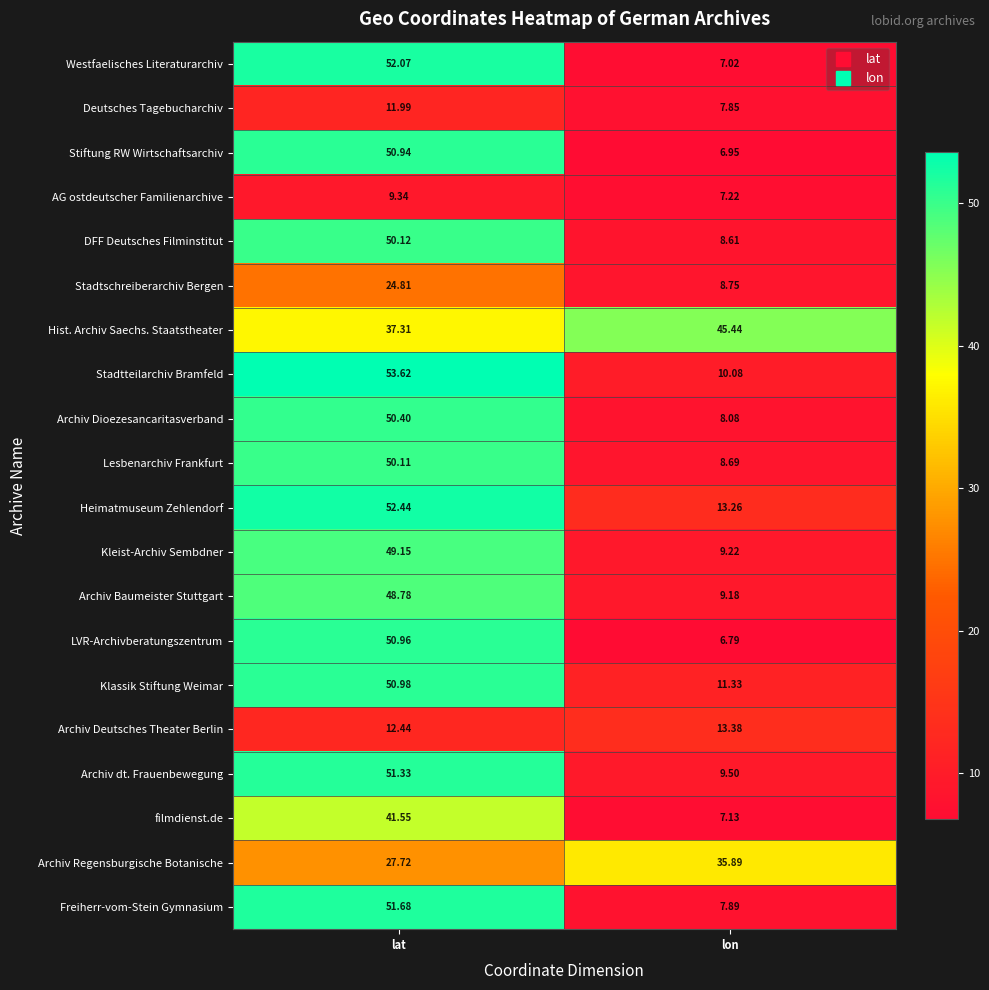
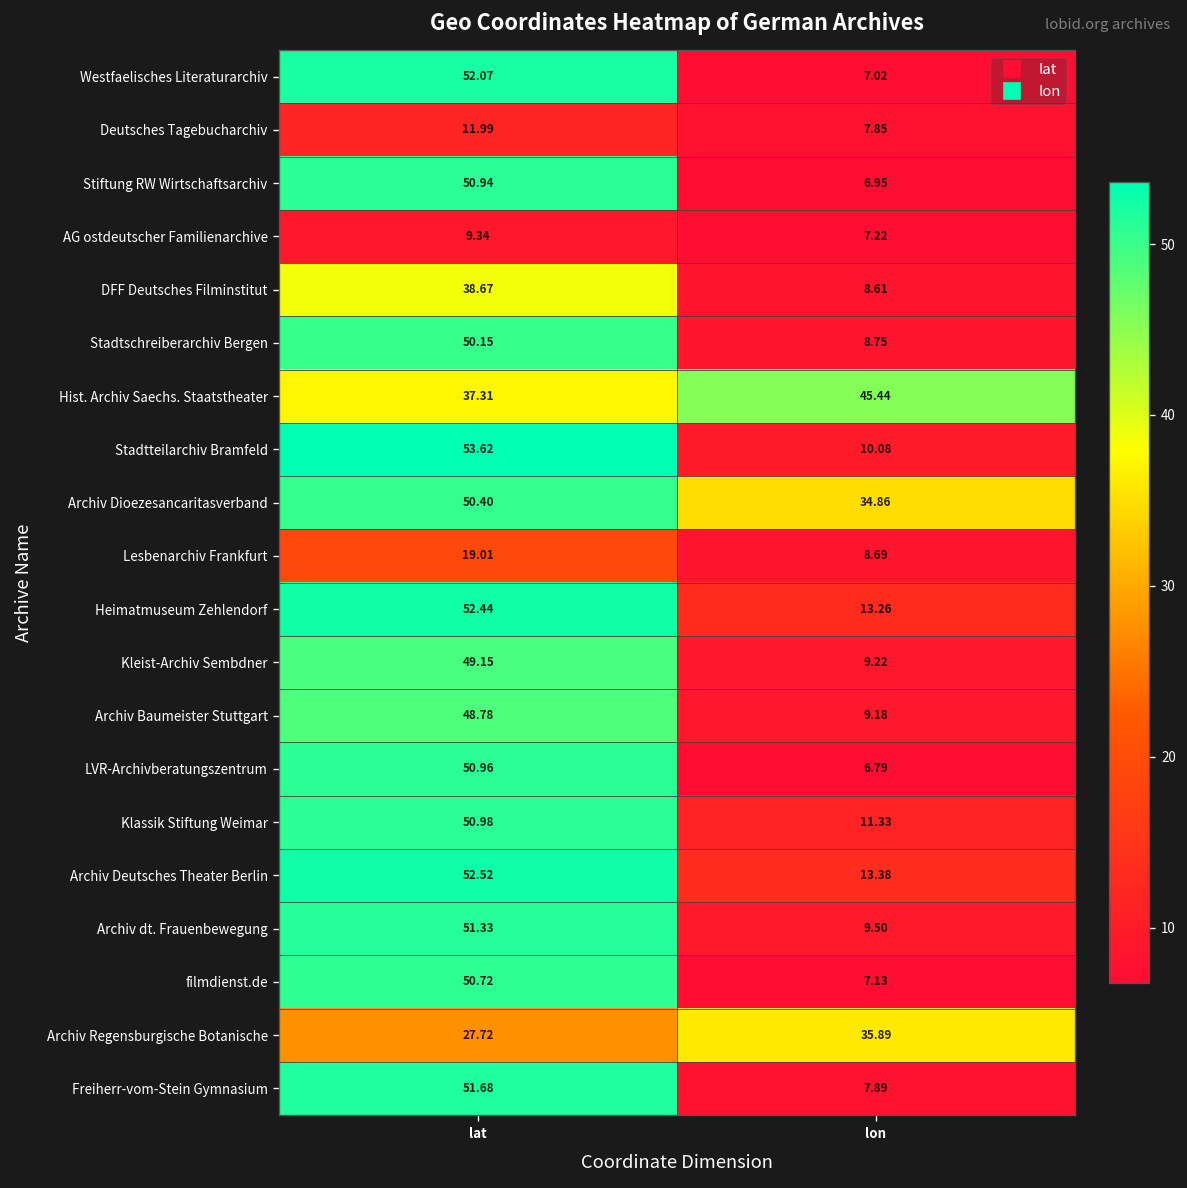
DFF Deutsches Filminstitut, lat: 50.12 -> 38.67
Stadtschreiberarchiv Bergen, lat: 24.81 -> 50.15
Archiv Dioezesancaritasverband, lon: 8.08 -> 34.86
Lesbenarchiv Frankfurt, lat: 50.11 -> 19.01
Archiv Deutsches Theater Berlin, lat: 12.44 -> 52.52
filmdienst.de, lat: 41.55 -> 50.72
